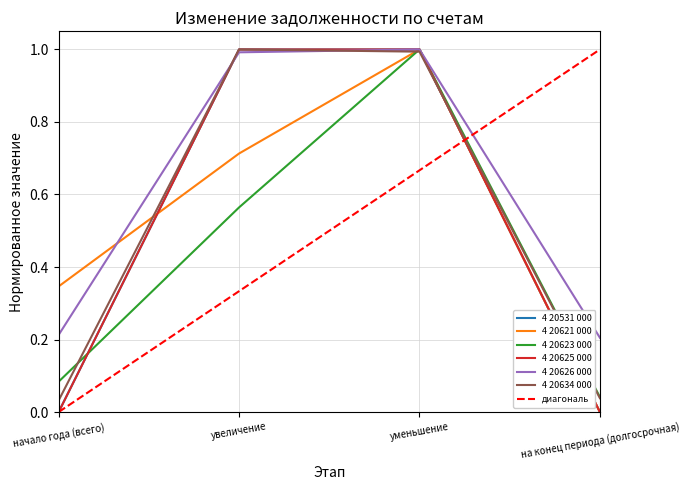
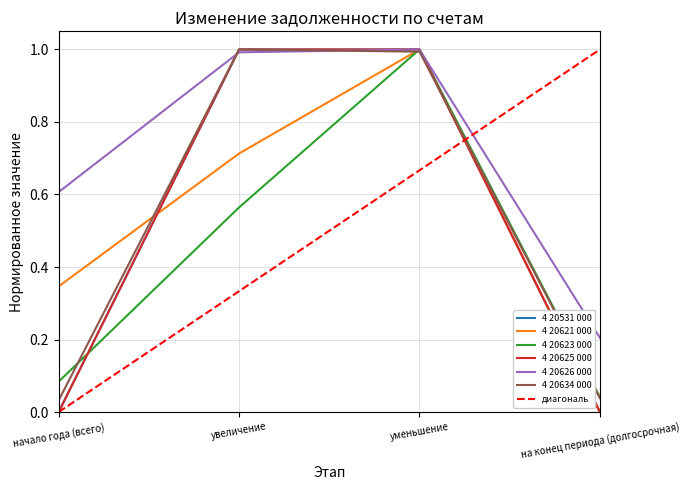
4 20626 000, начало года (всего): 0.21 -> 0.61
